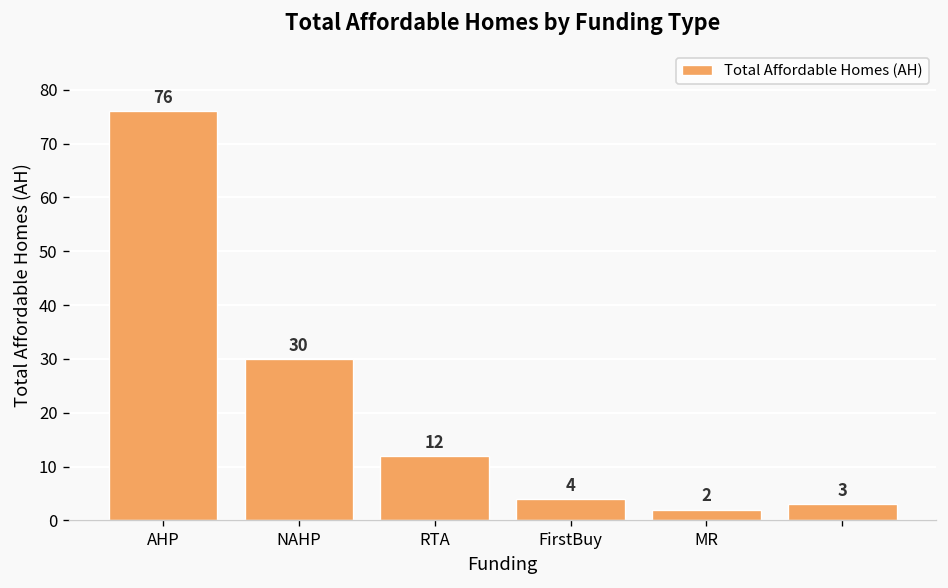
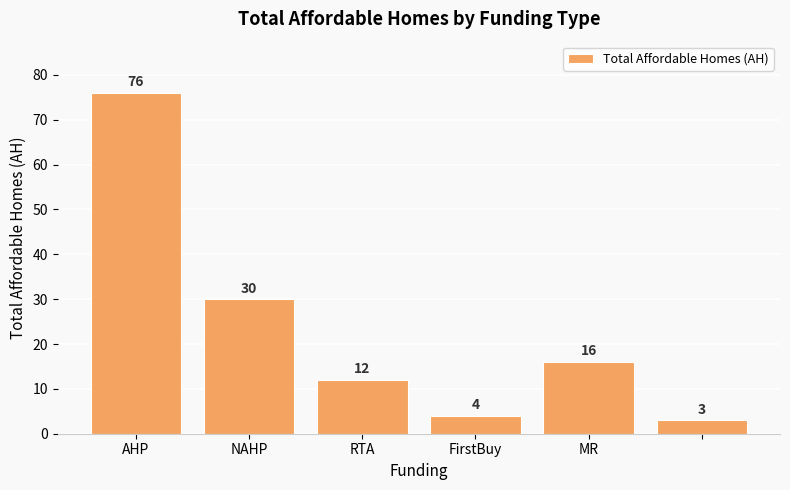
MR: 2 -> 16
